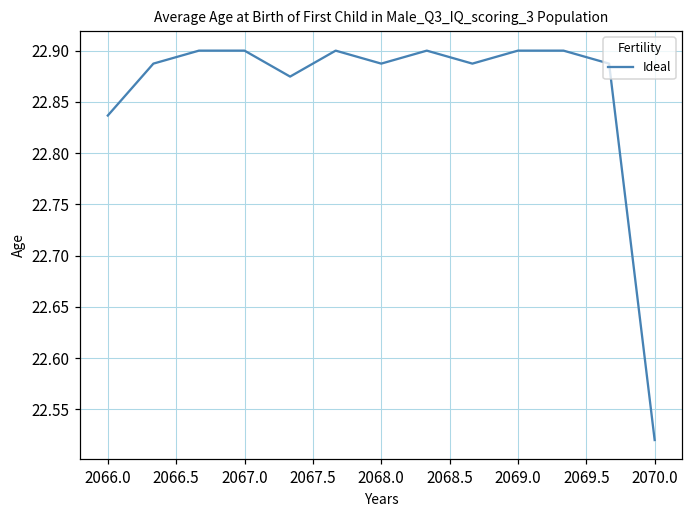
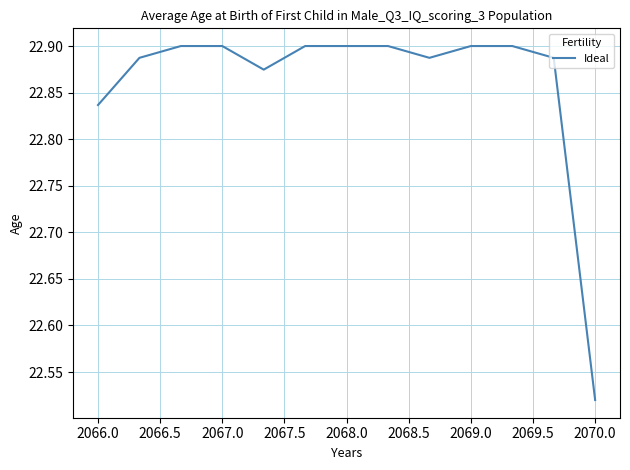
2068.0: 22.89 -> 22.90
